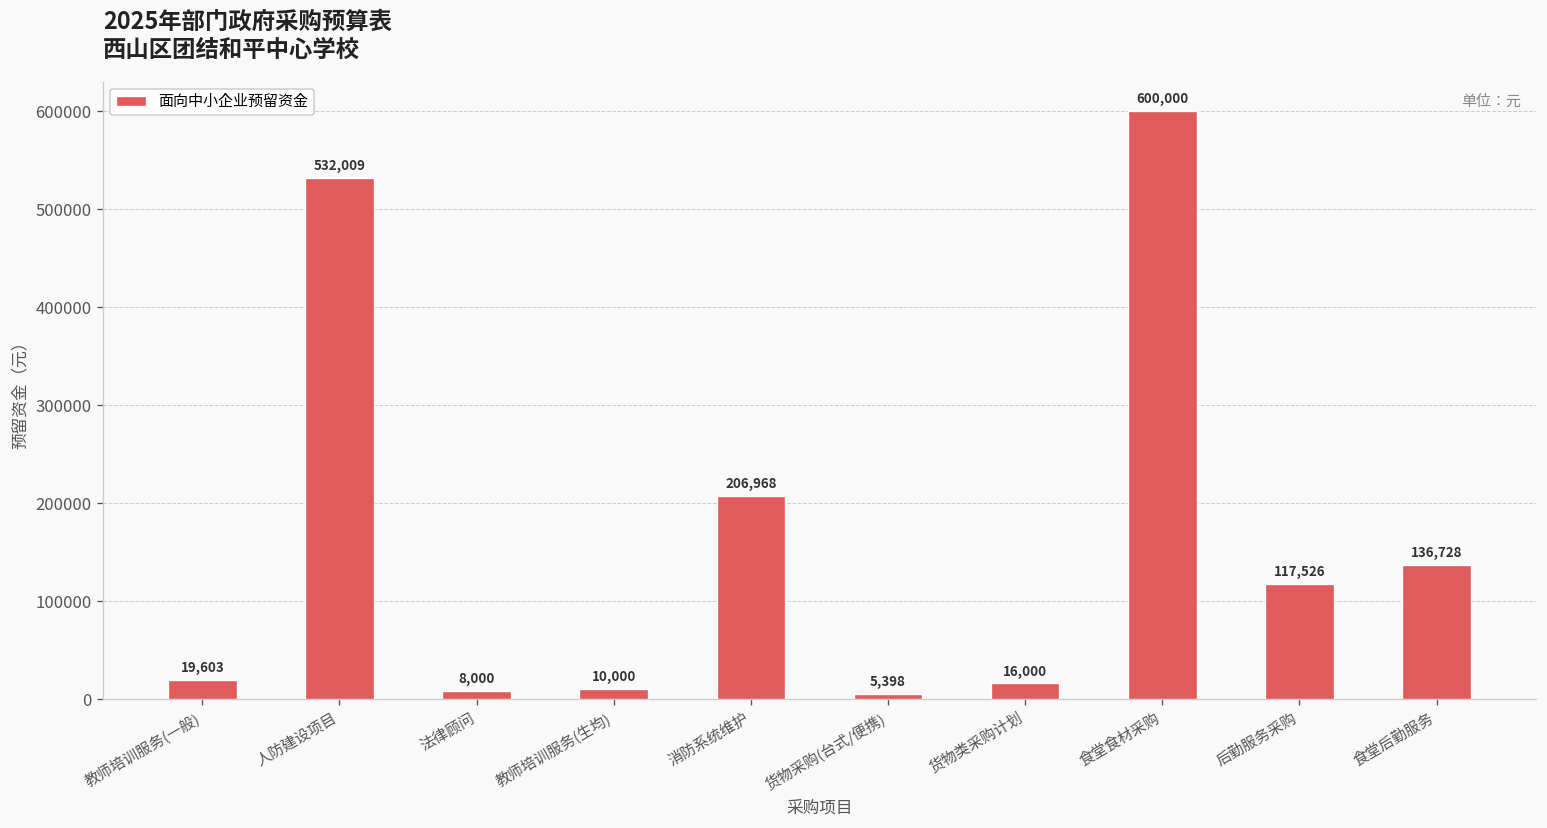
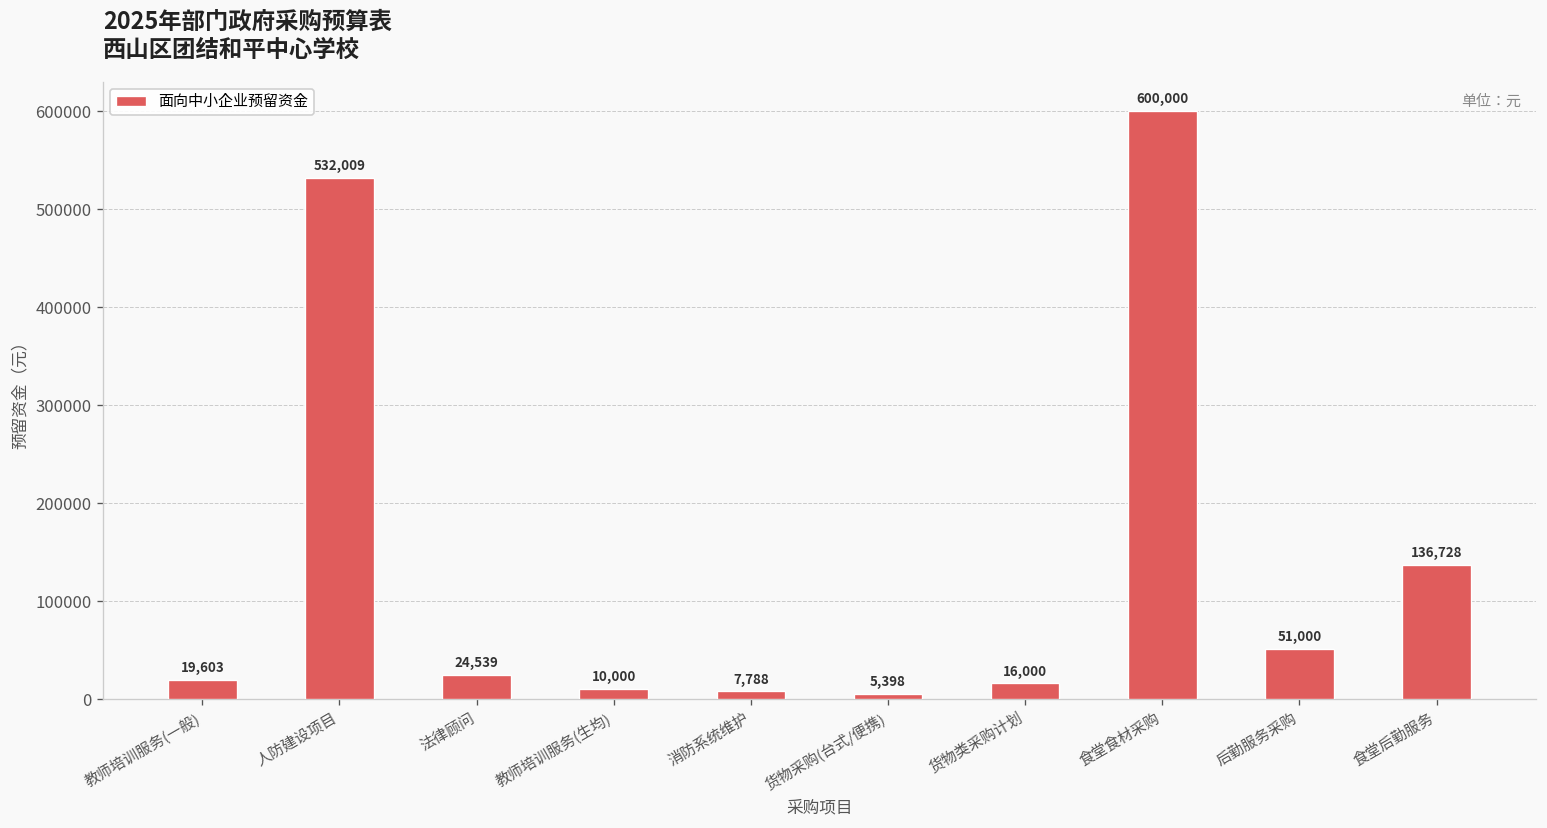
法律顾问: 8,000 -> 24,539
消防系统维护: 206,968 -> 7,788
后勤服务采购: 117,526 -> 51,000
